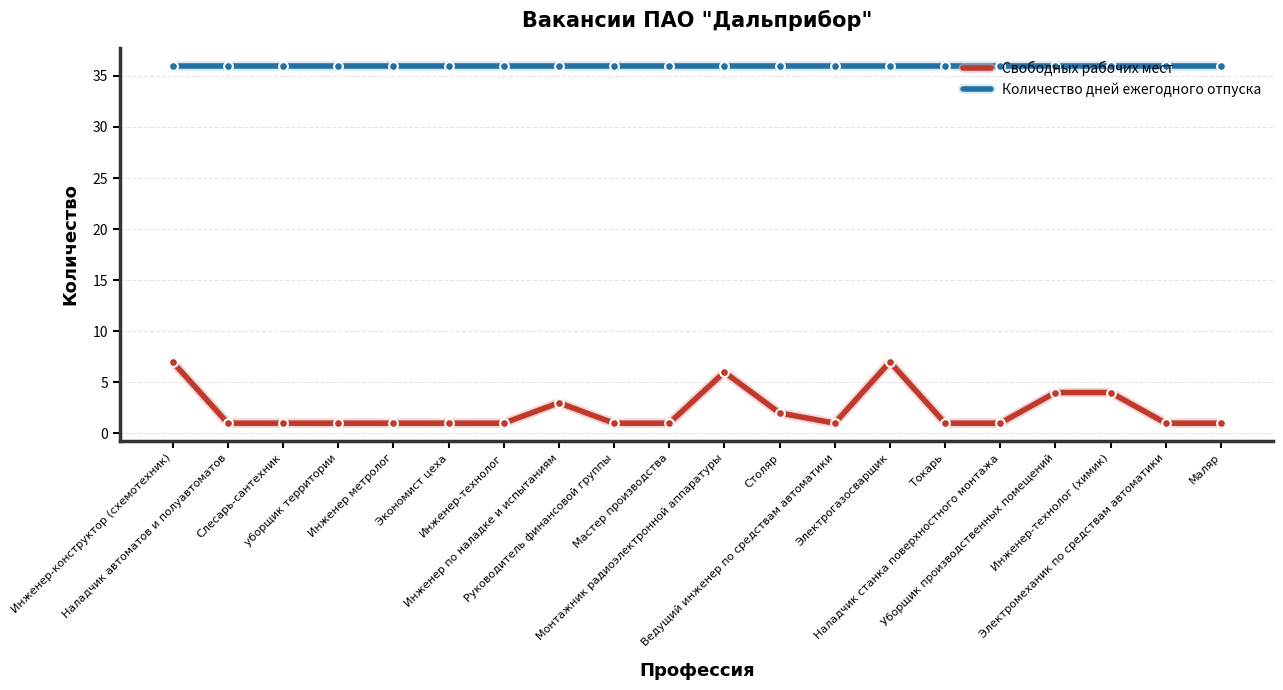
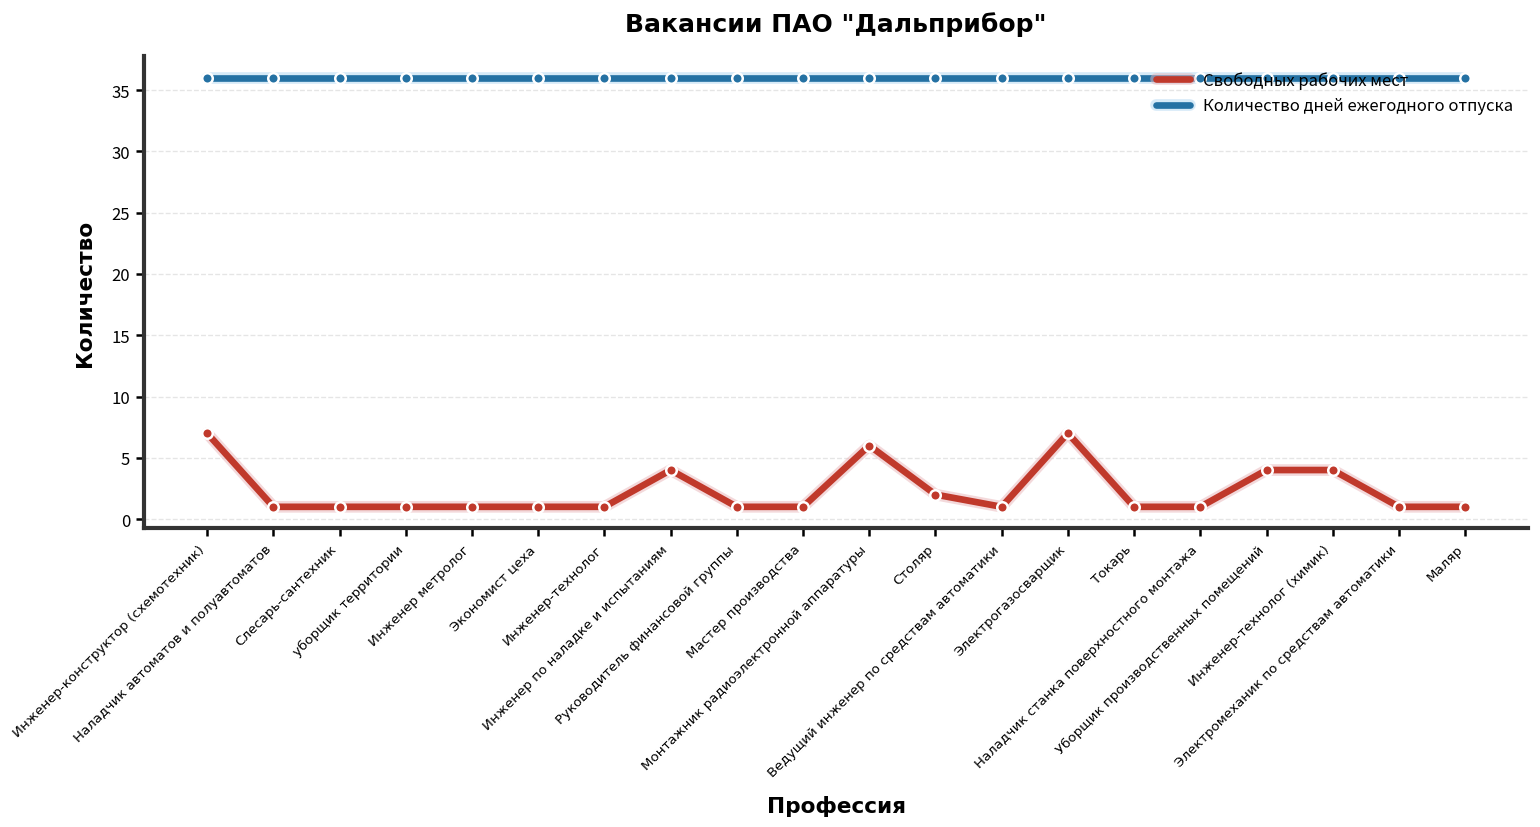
Свободных рабочих мест, Инженер по наладке и испытаниям: 3 -> 4
